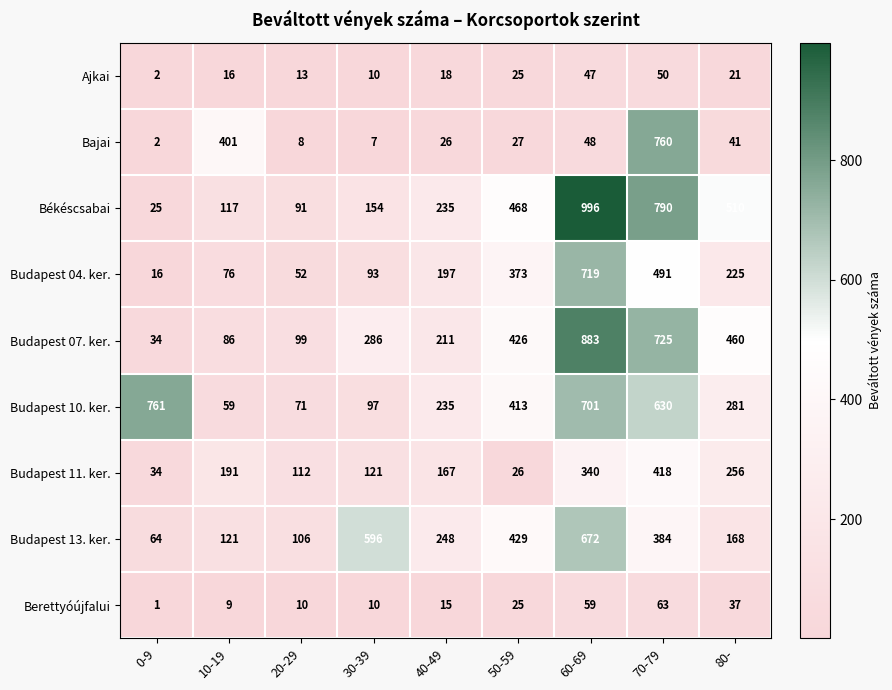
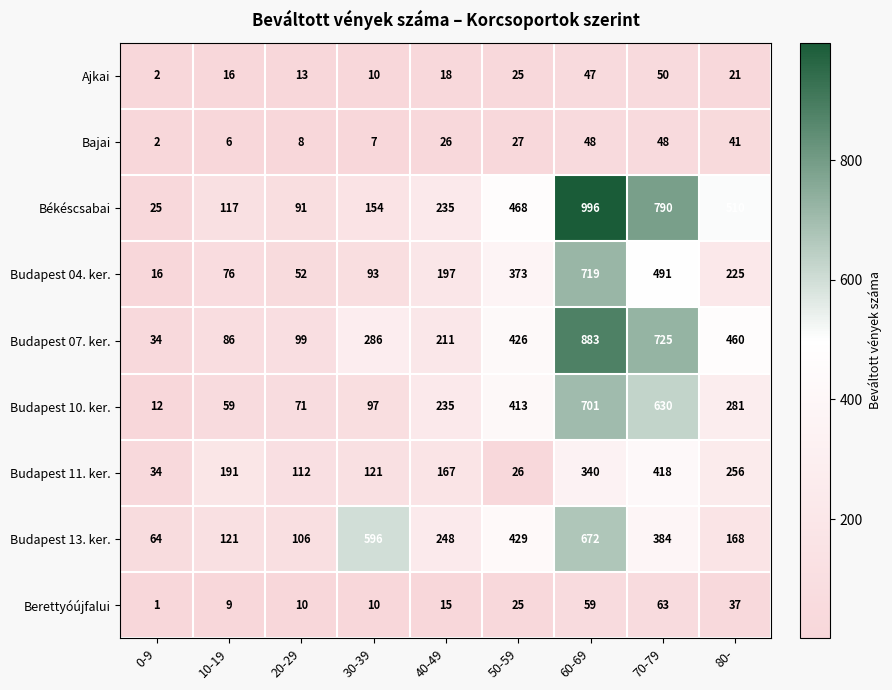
Bajai, 10-19: 401 -> 6
Bajai, 70-79: 760 -> 48
Budapest 10. ker., 0-9: 761 -> 12
